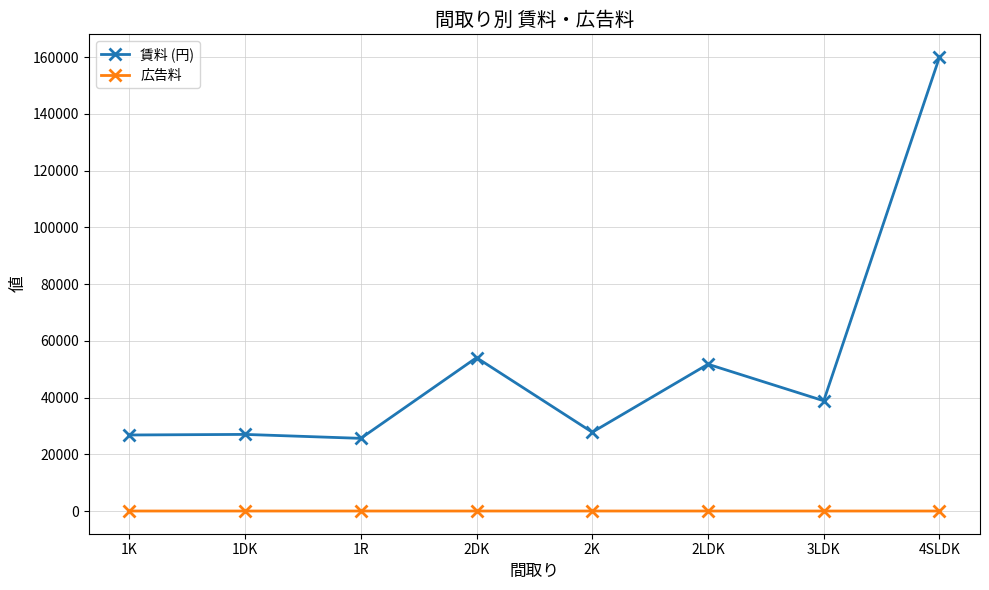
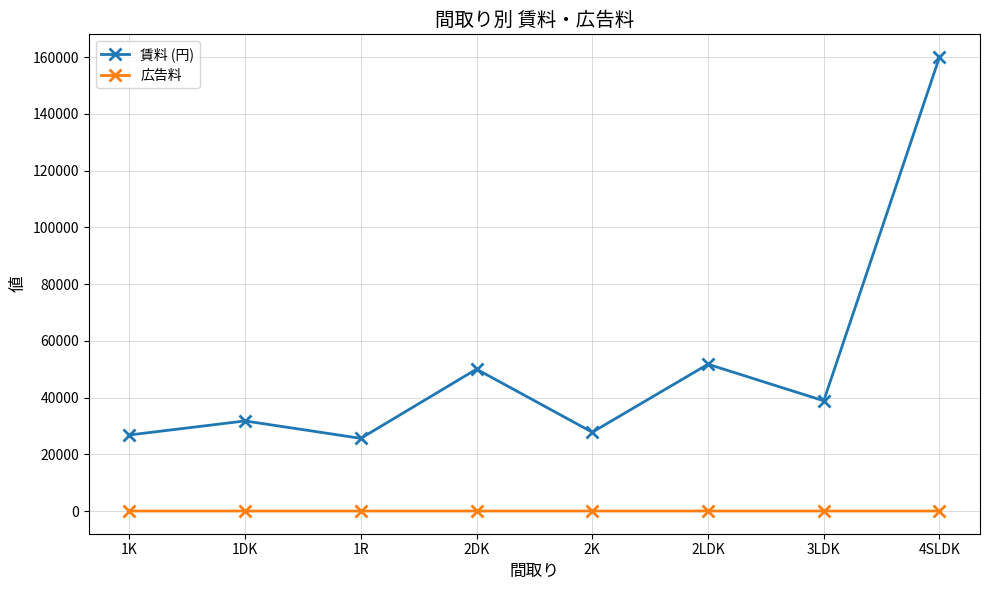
賃料 (円), 1DK: 27000 -> 32000
賃料 (円), 2DK: 54000 -> 50000
